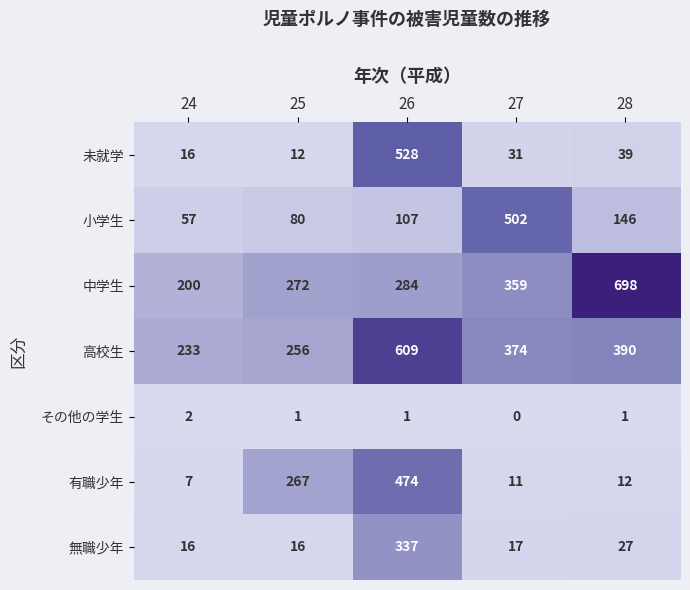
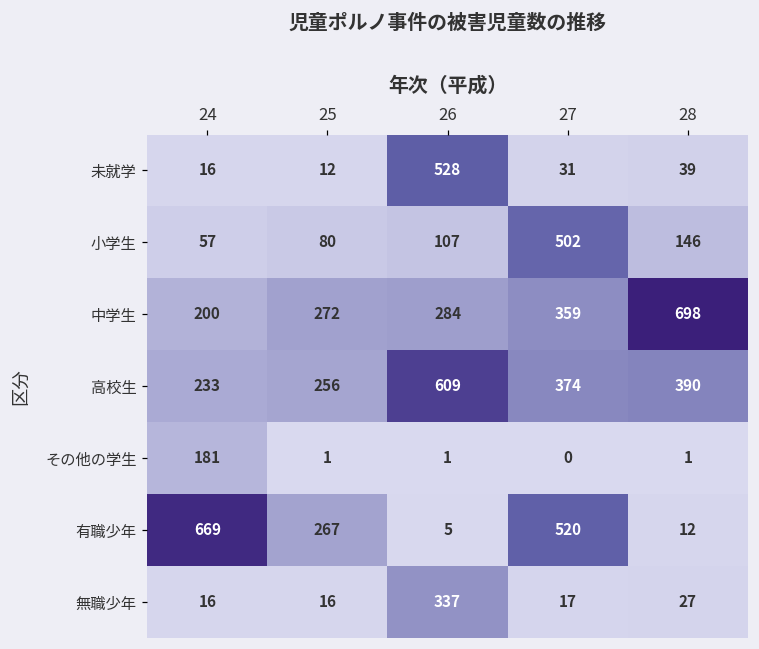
その他の学生, 24: 2 -> 181
有職少年, 24: 7 -> 669
有職少年, 26: 474 -> 5
有職少年, 27: 11 -> 520
